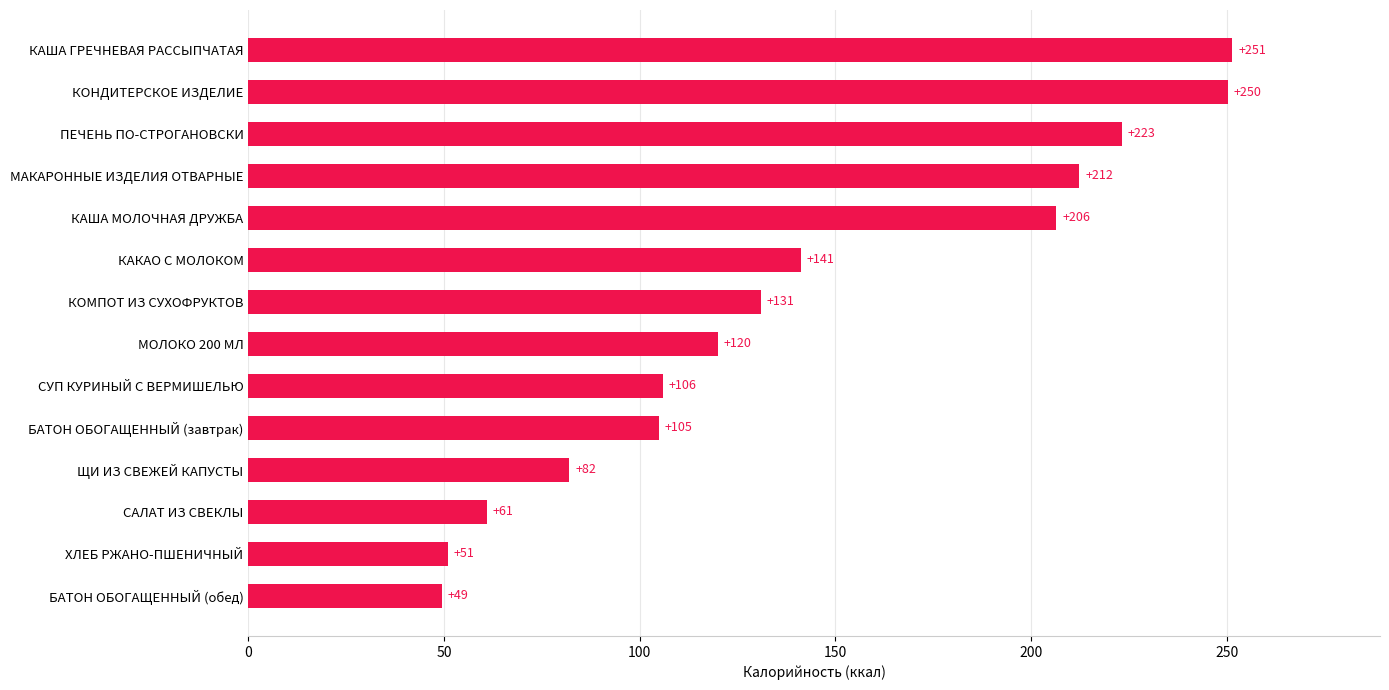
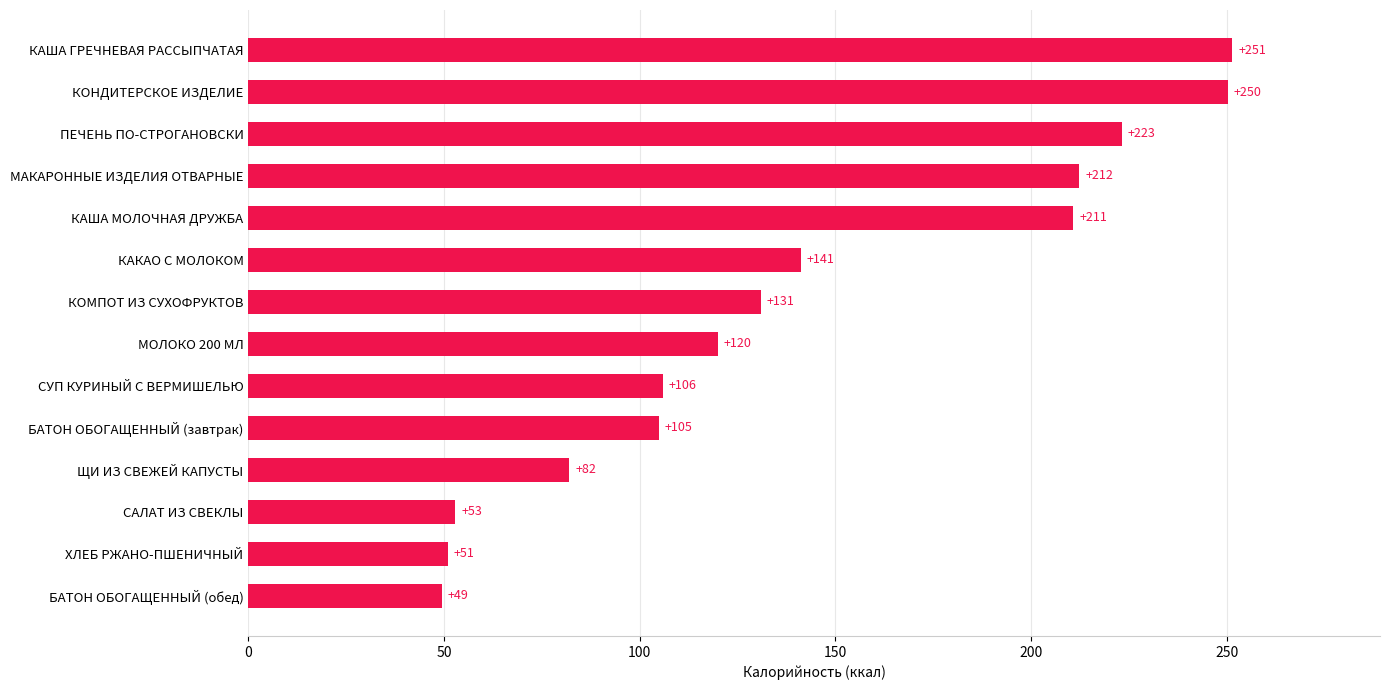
КАША МОЛОЧНАЯ ДРУЖБА: +206 -> +211
САЛАТ ИЗ СВЕКЛЫ: +61 -> +53
